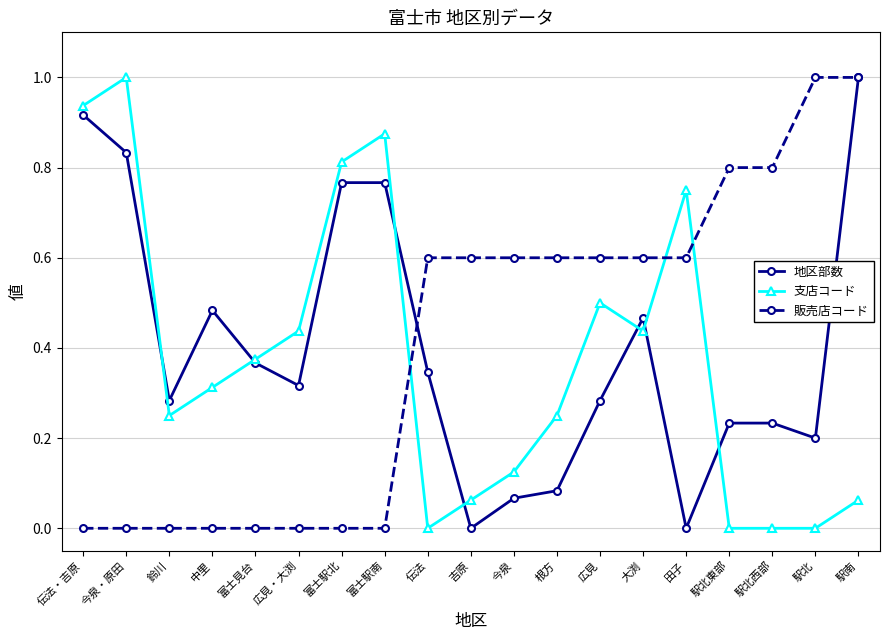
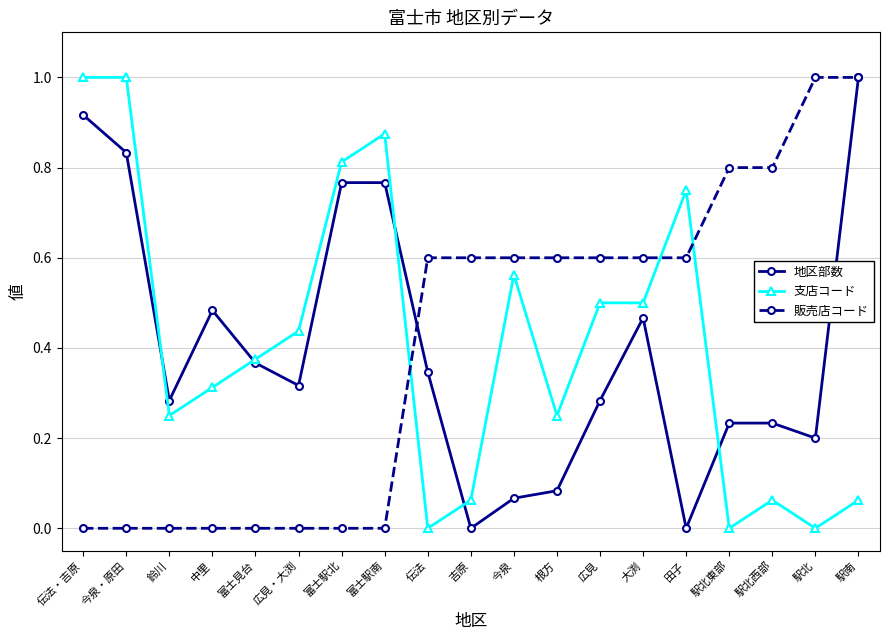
支店コード, 伝法・吉原: 0.94 -> 1.00
支店コード, 今泉: 0.13 -> 0.56
支店コード, 大渕: 0.44 -> 0.50
支店コード, 駅北西部: 0.00 -> 0.06
